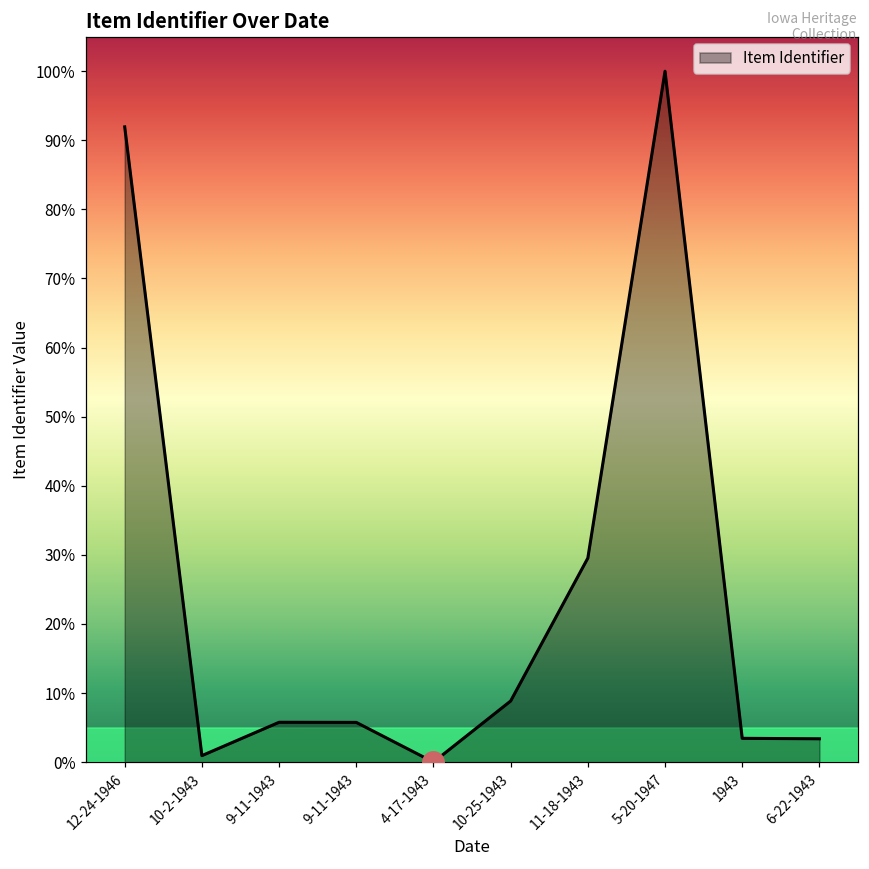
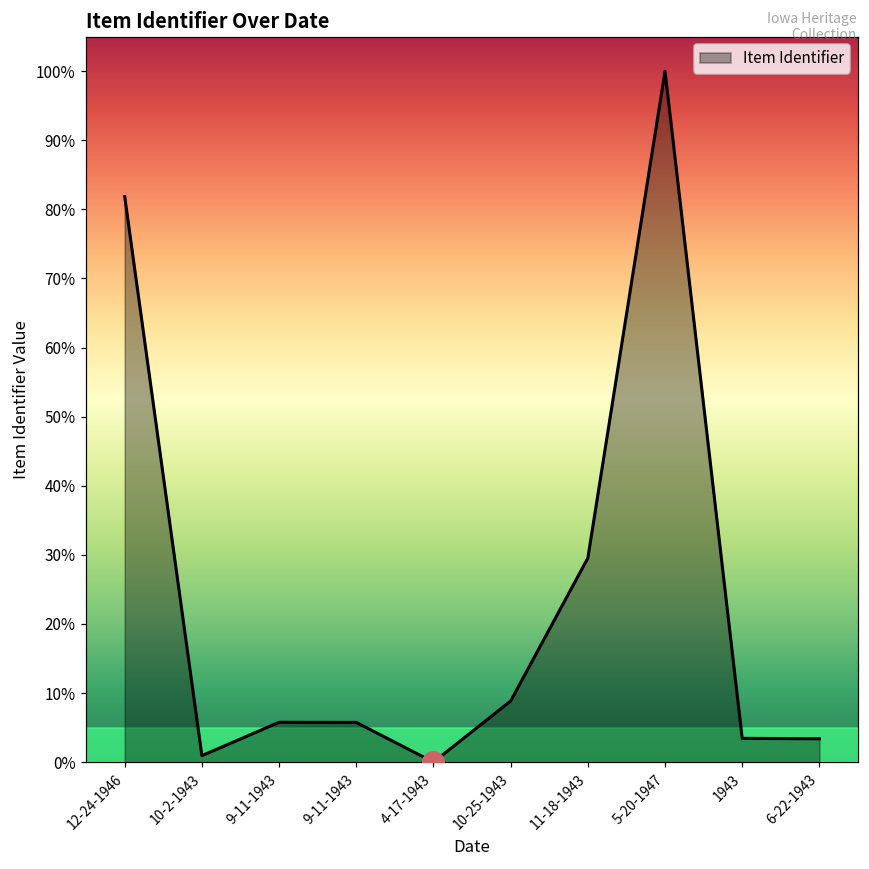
Item Identifier, 12-24-1946: 92% -> 82%
